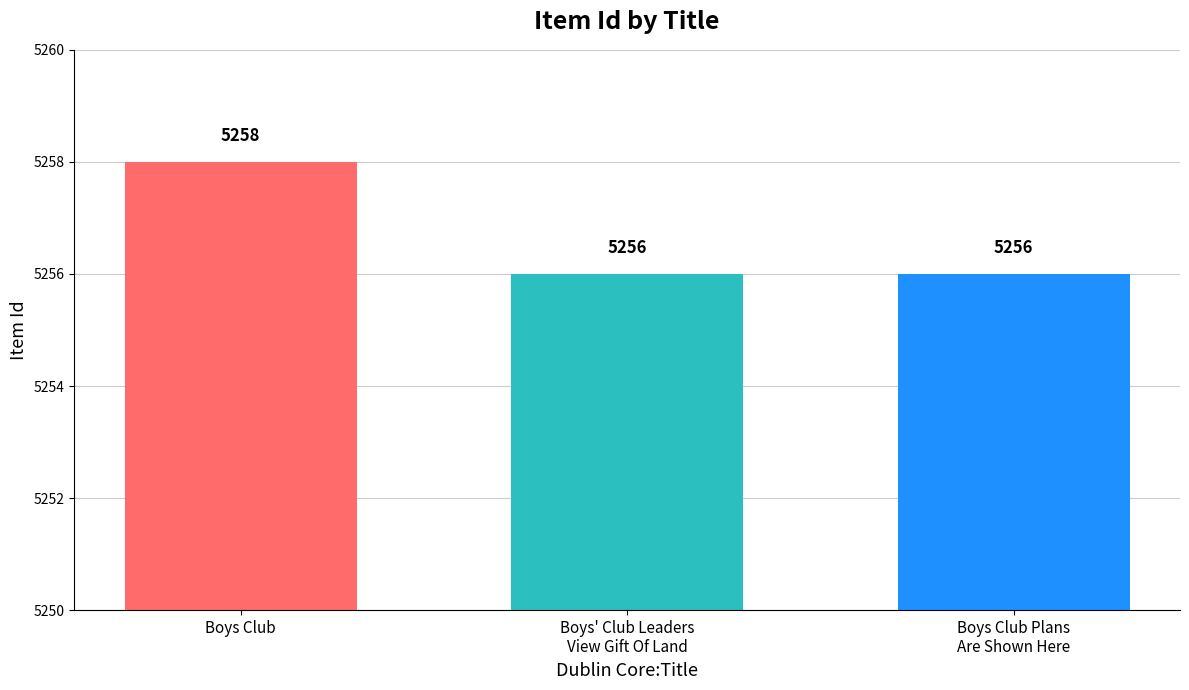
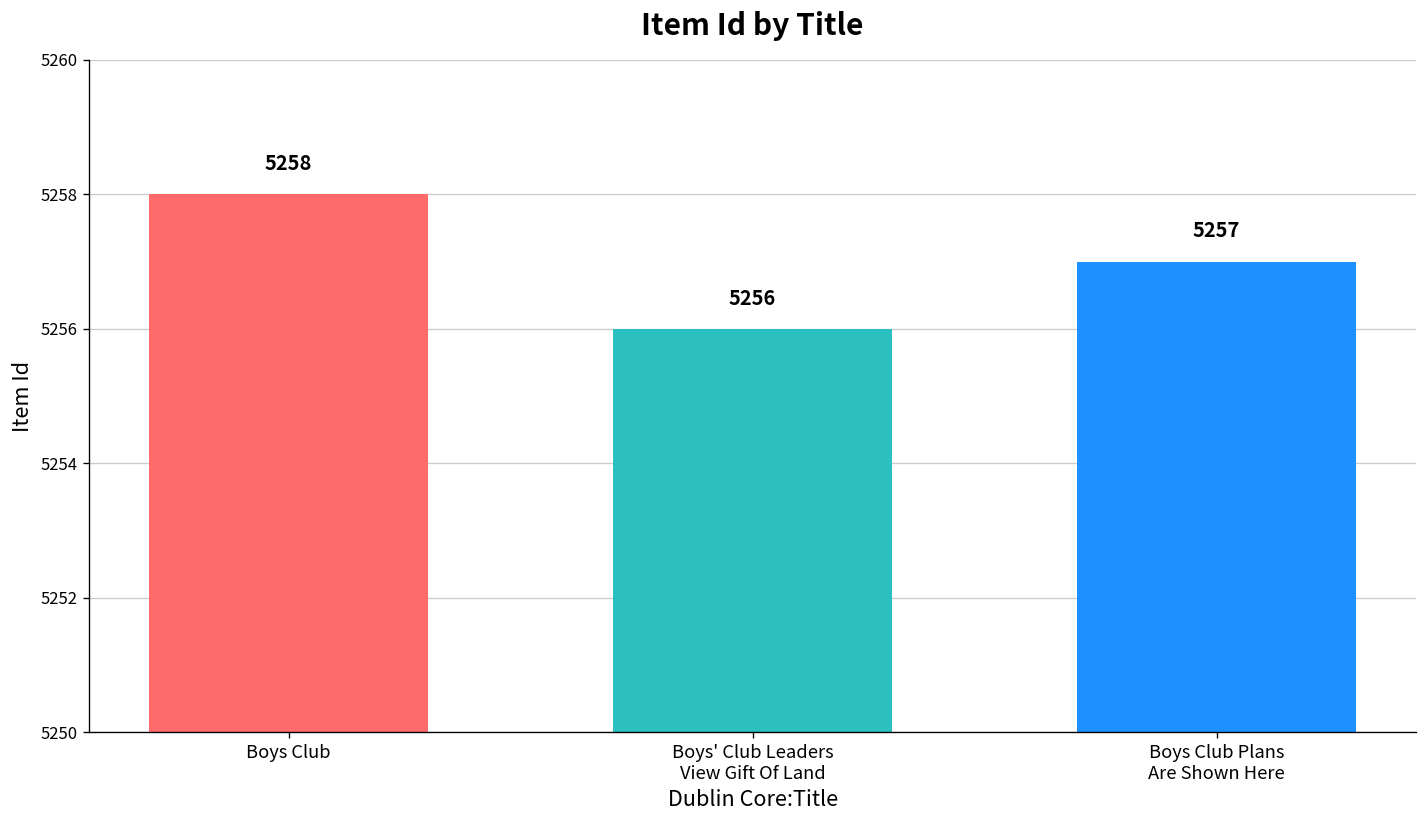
Boys Club Plans Are Shown Here: 5256 -> 5257
